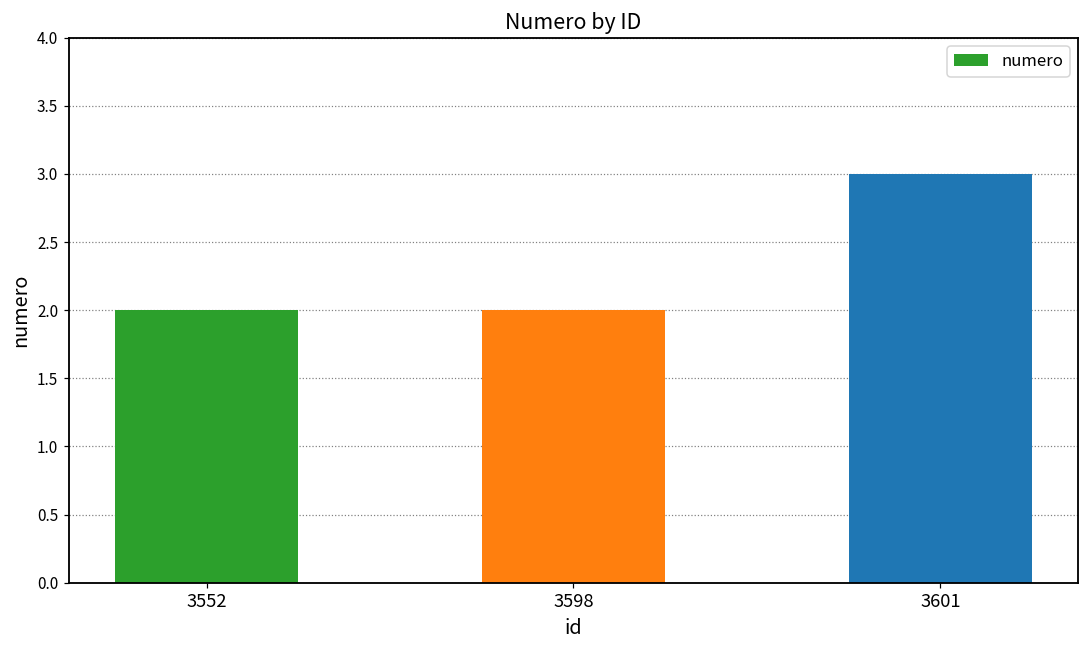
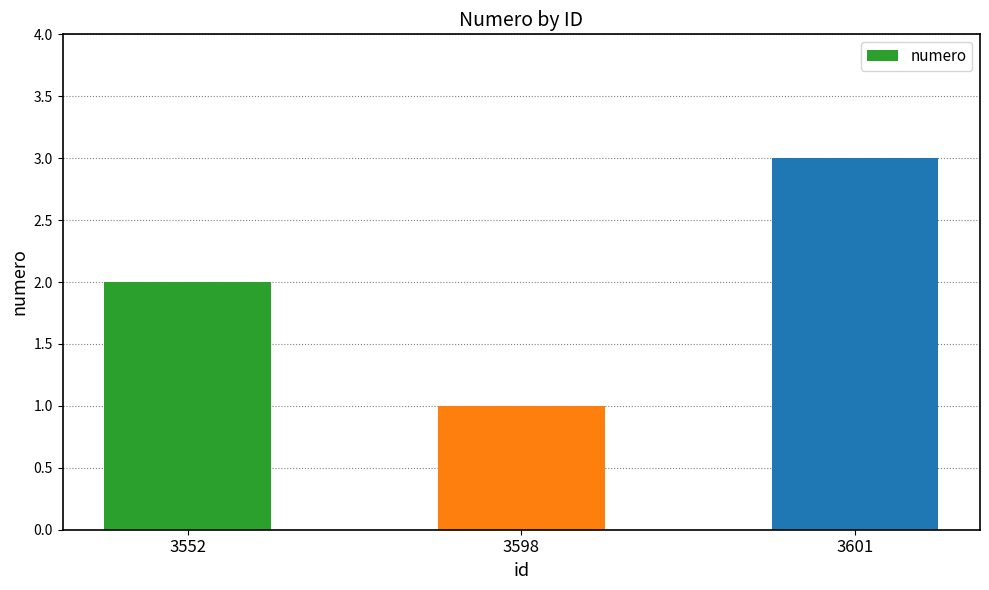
3598: 2 -> 1
